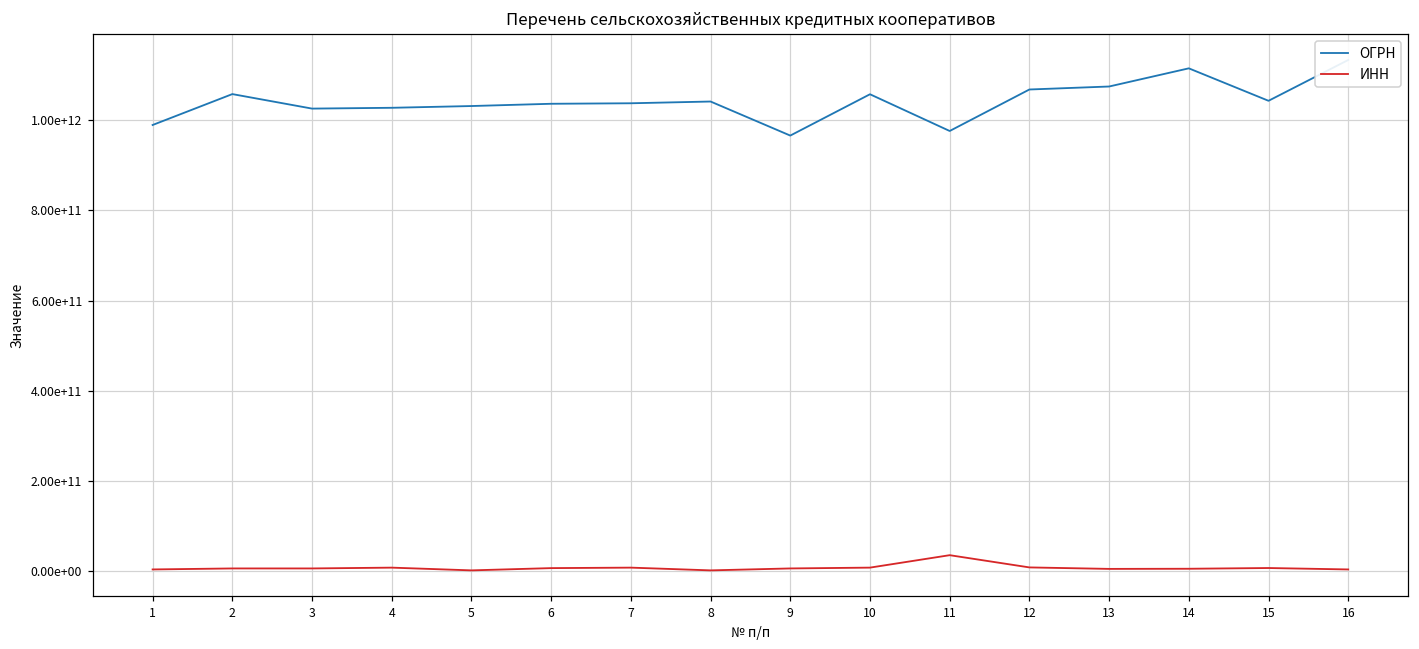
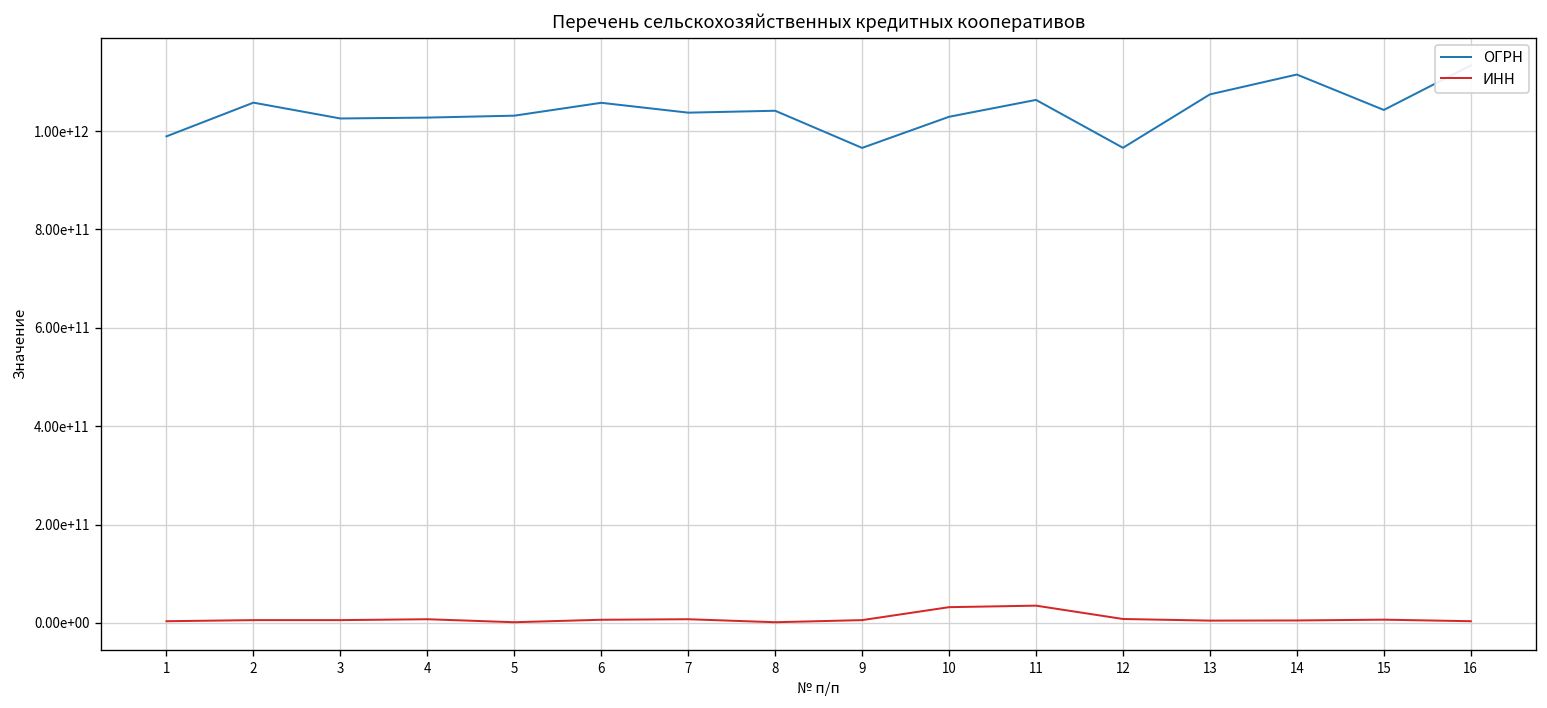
ОГРН, 6: 1040000000000 -> 1060000000000
ОГРН, 10: 1060000000000 -> 1030000000000
ИНН, 10: 10000000000 -> 30000000000
ОГРН, 11: 980000000000 -> 1060000000000
ОГРН, 12: 1070000000000 -> 970000000000
